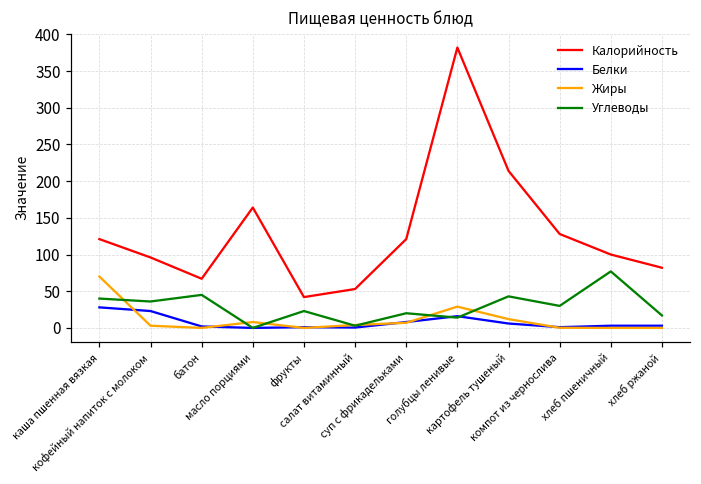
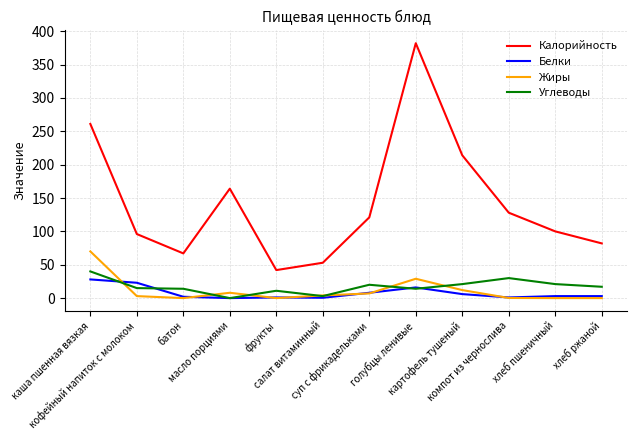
Калорийность, каша пшенная вязкая: 120 -> 260
Углеводы, кофейный напиток с молоком: 40 -> 20
Углеводы, батон: 50 -> 10
Углеводы, фрукты: 20 -> 10
Углеводы, картофель тушеный: 40 -> 20
Углеводы, хлеб пшеничный: 80 -> 20
